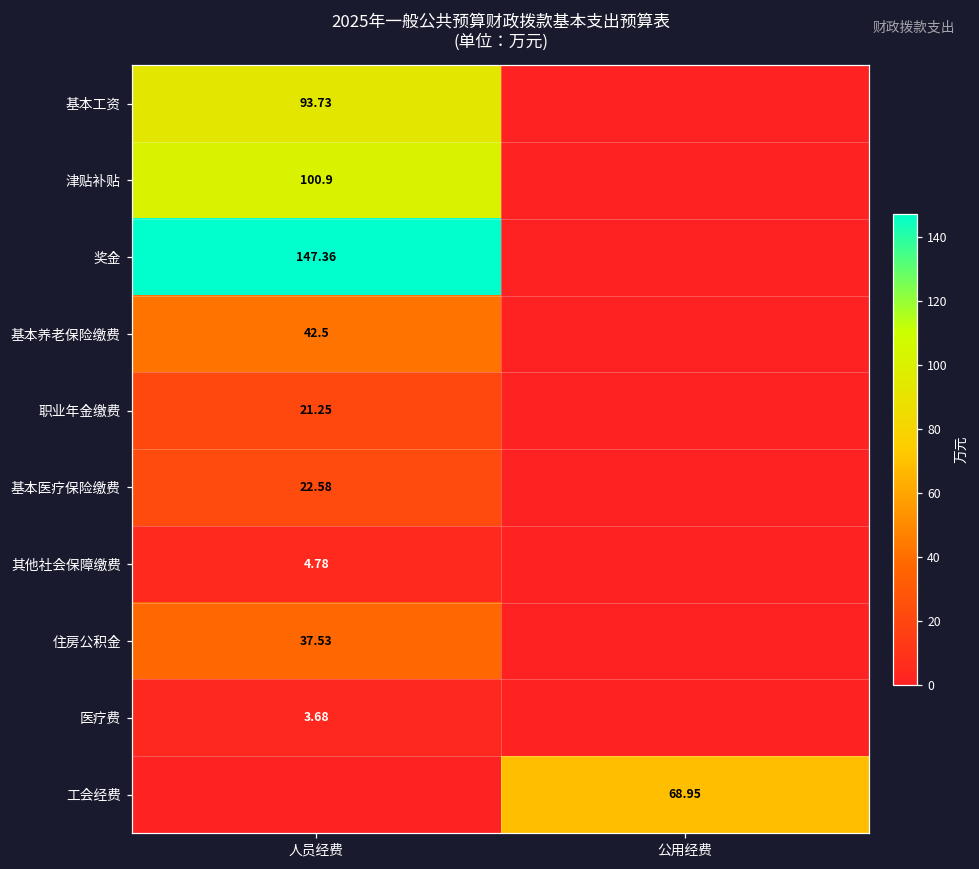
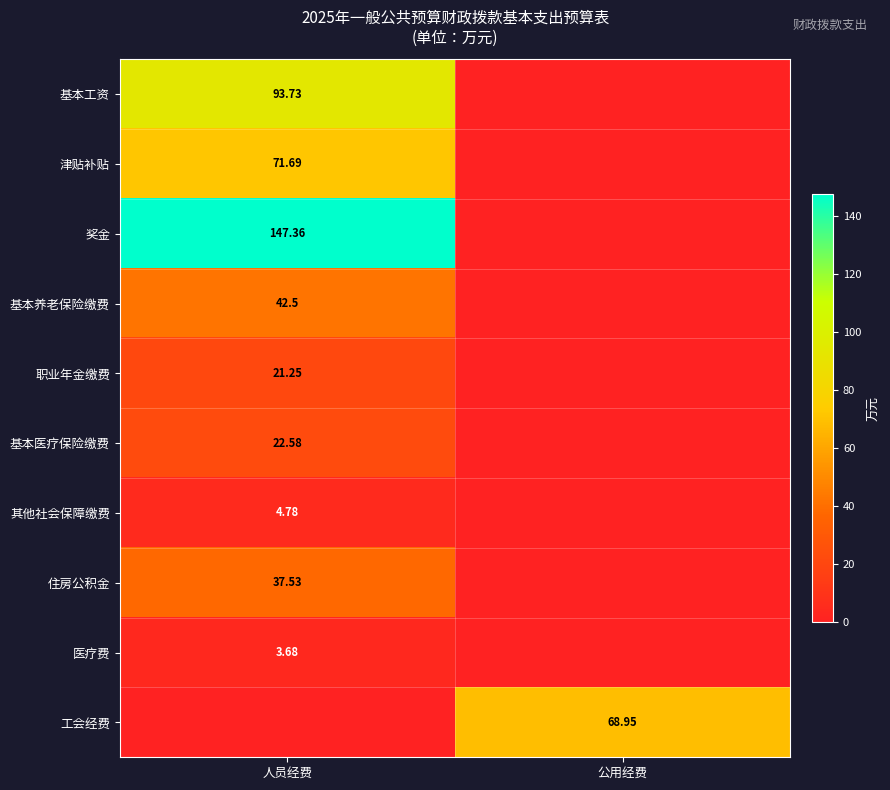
津贴补贴, 人员经费: 100.9 -> 71.69
